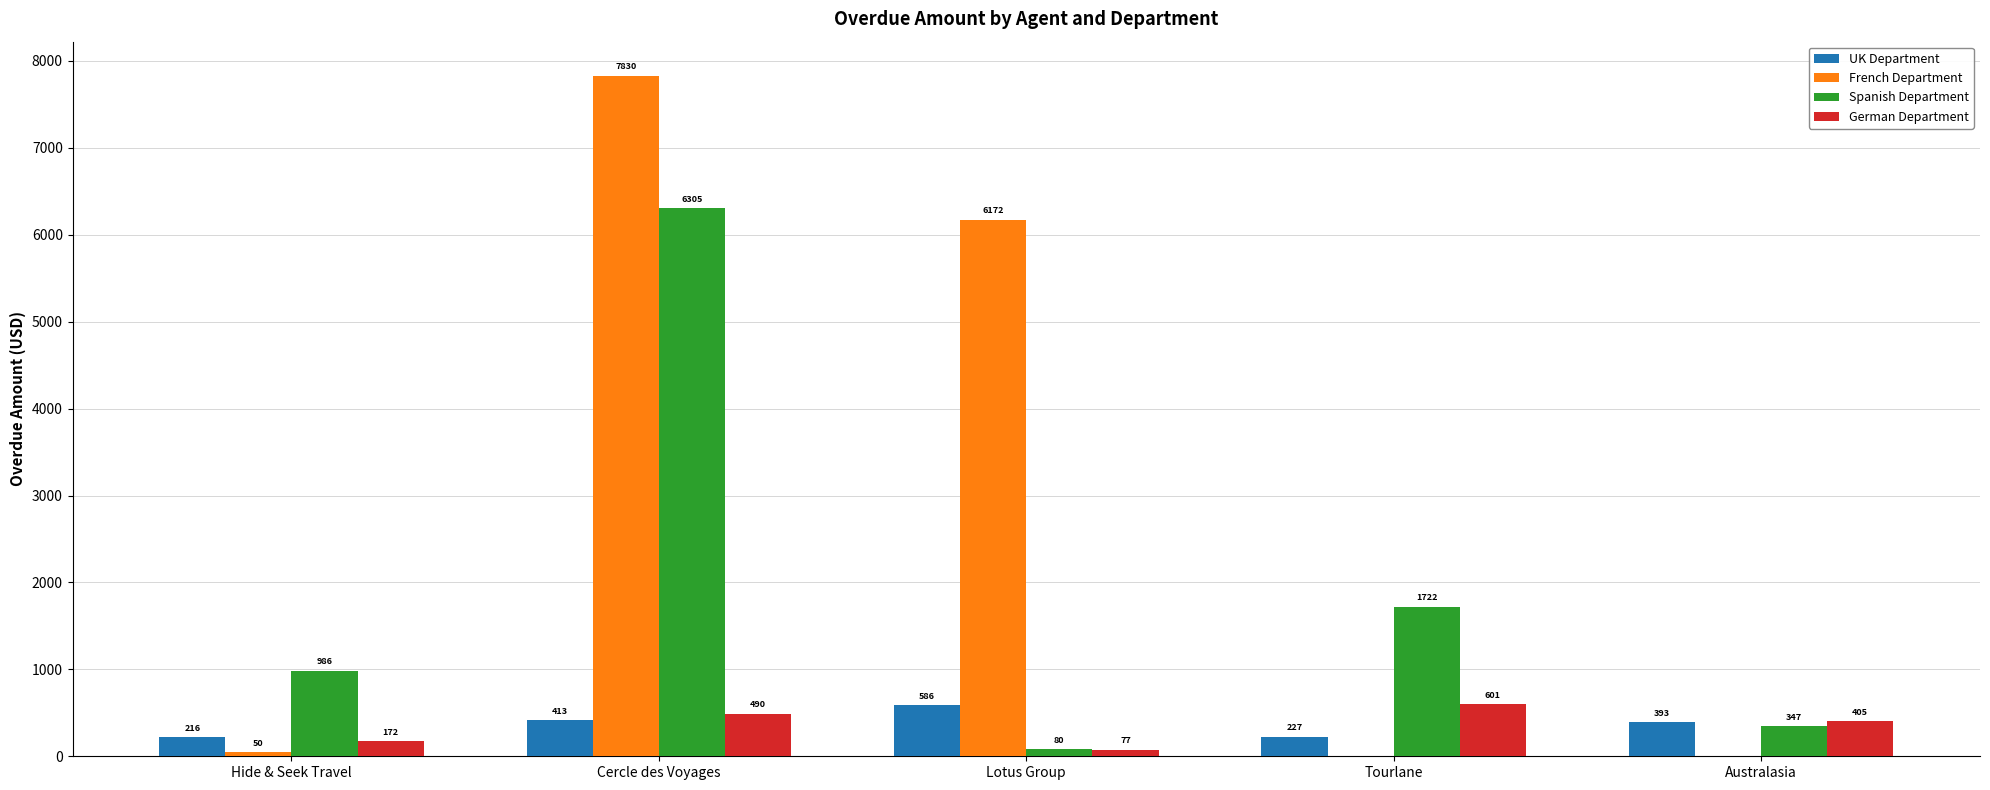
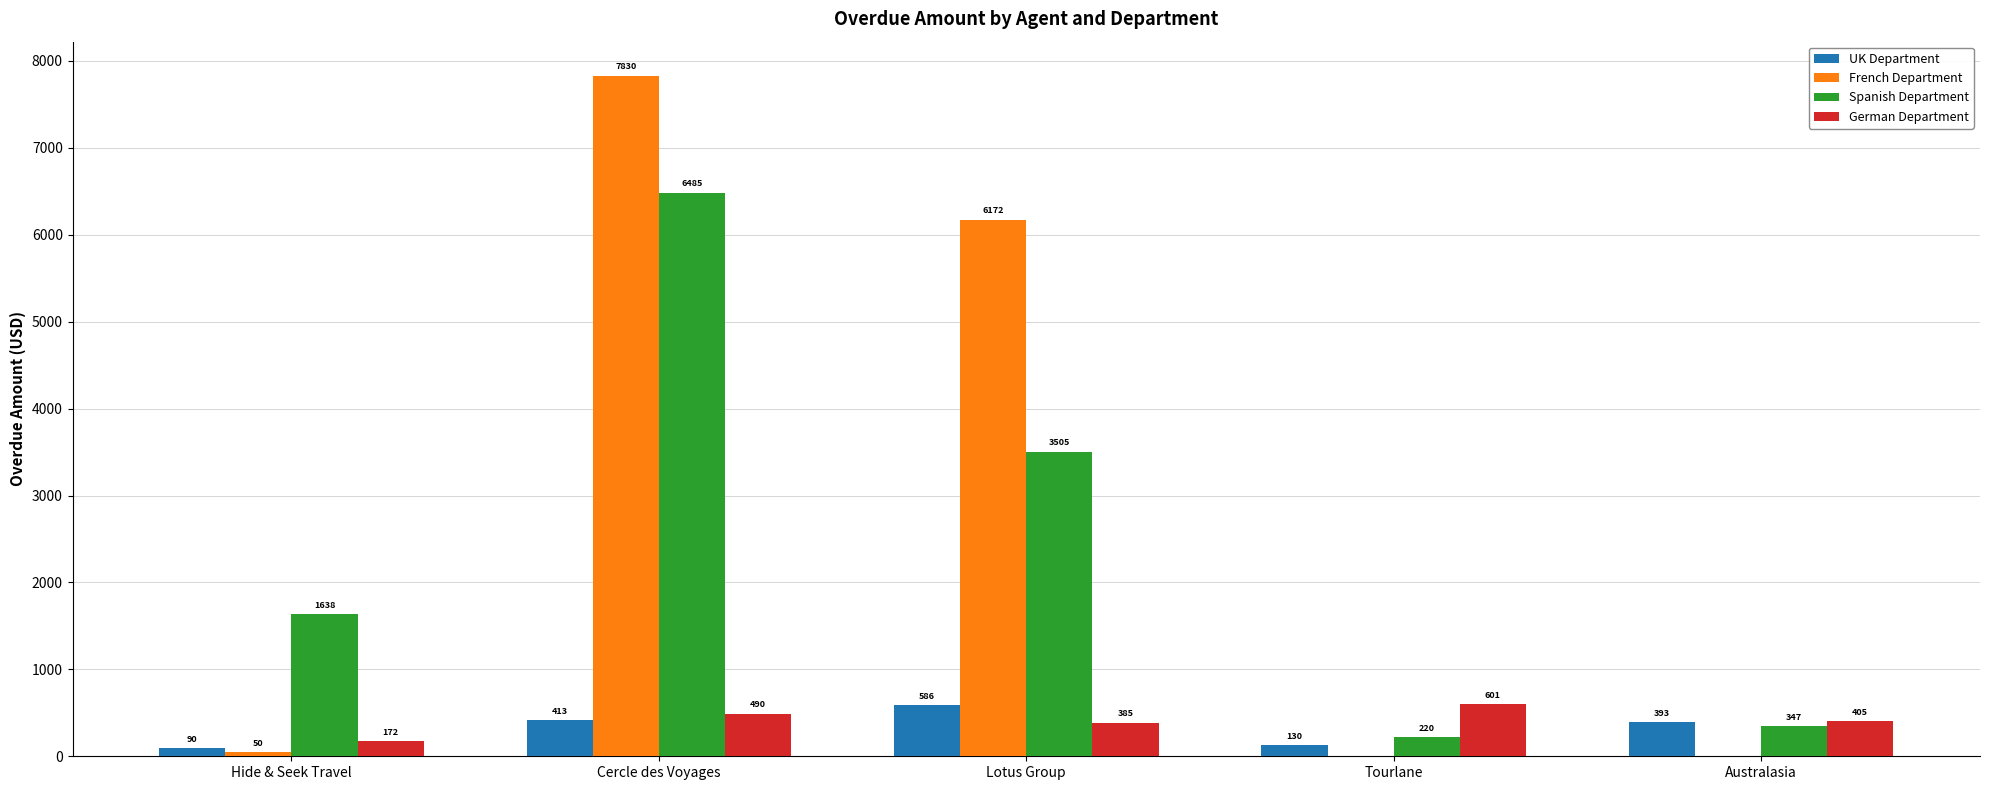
UK Department, Hide & Seek Travel: 216 -> 90
Spanish Department, Hide & Seek Travel: 986 -> 1638
Spanish Department, Cercle des Voyages: 6305 -> 6485
Spanish Department, Lotus Group: 80 -> 3505
German Department, Lotus Group: 77 -> 385
UK Department, Tourlane: 227 -> 130
Spanish Department, Tourlane: 1722 -> 220
